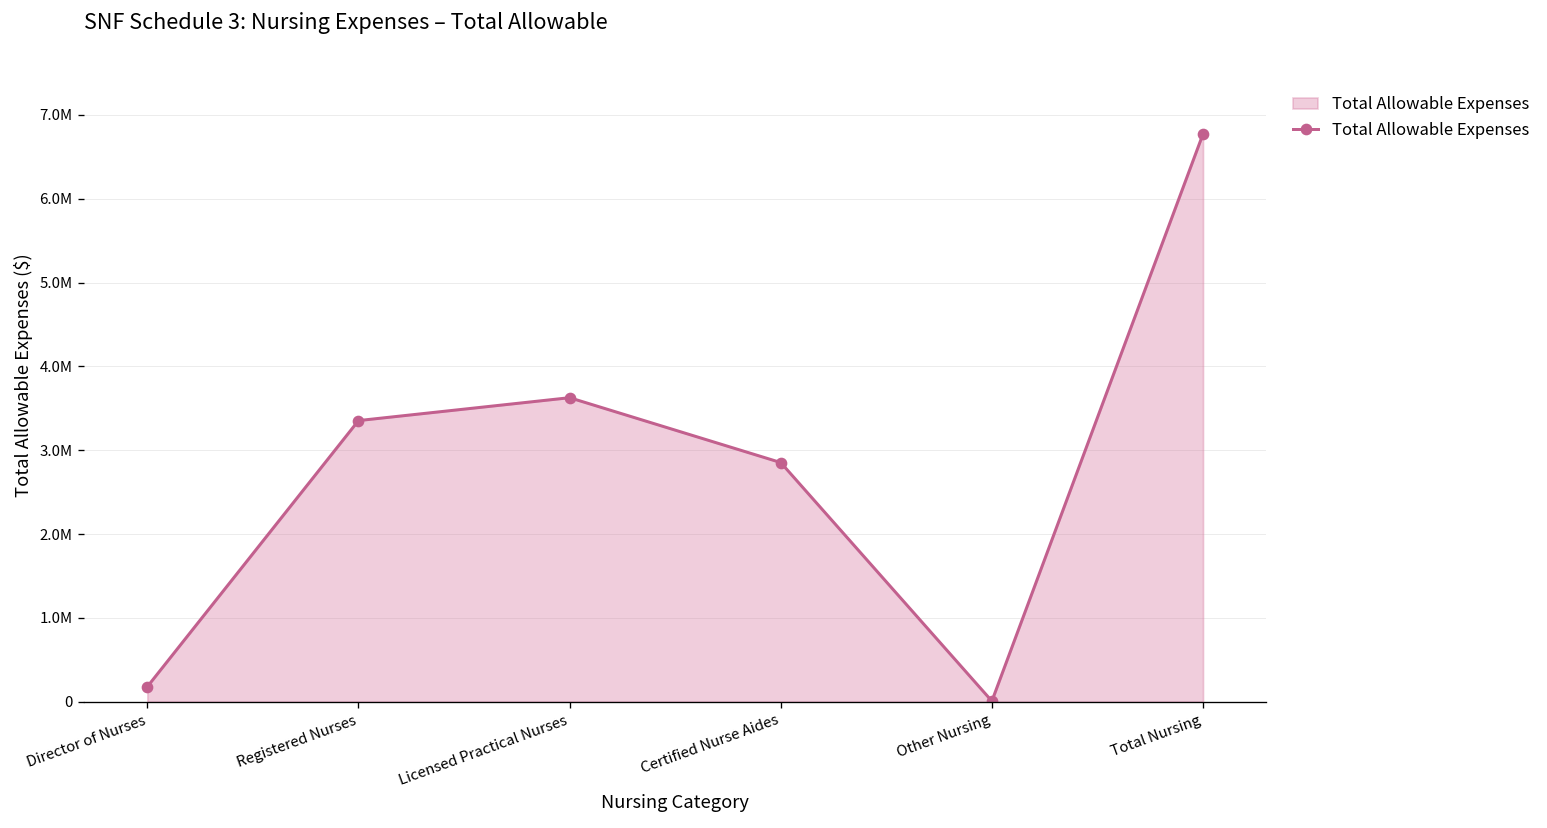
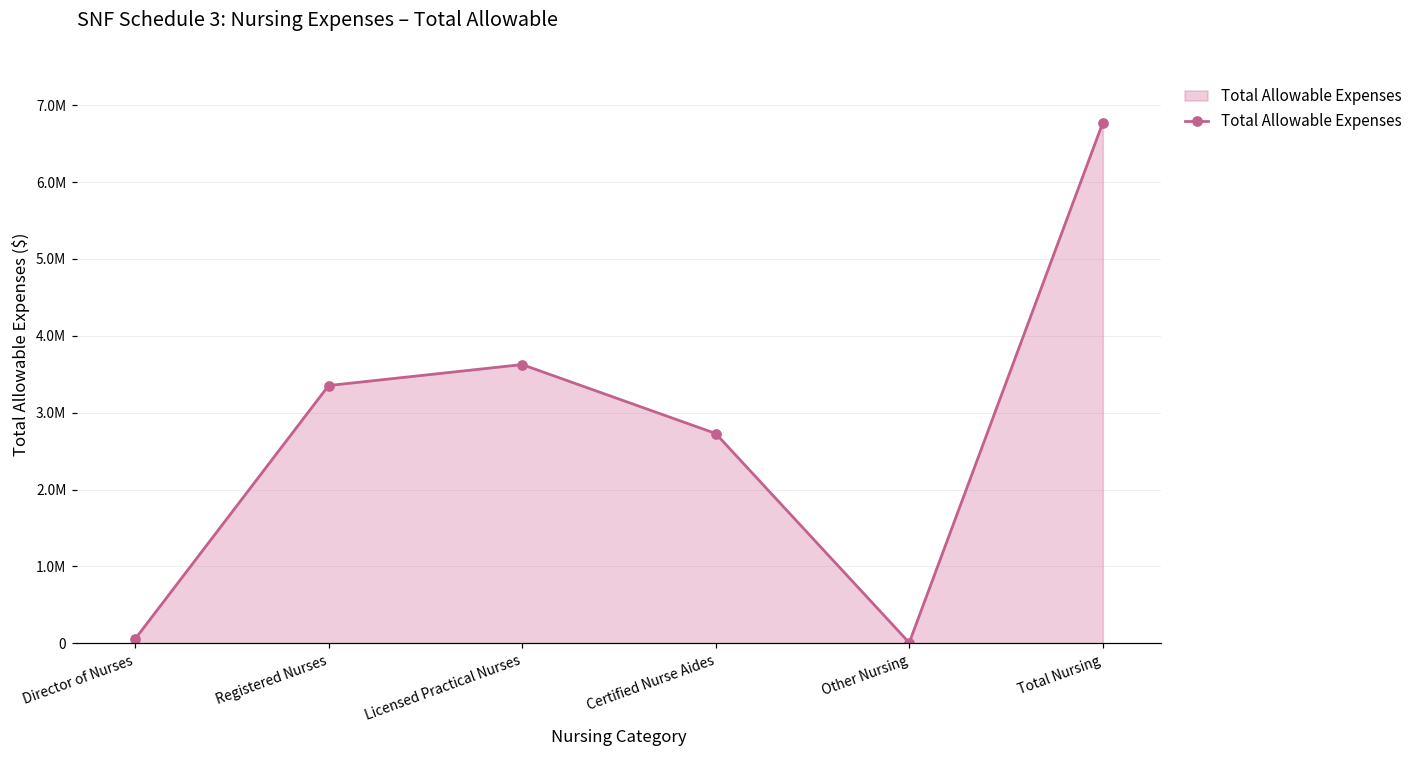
Director of Nurses: 200000 -> 100000
Certified Nurse Aides: 2900000 -> 2700000
